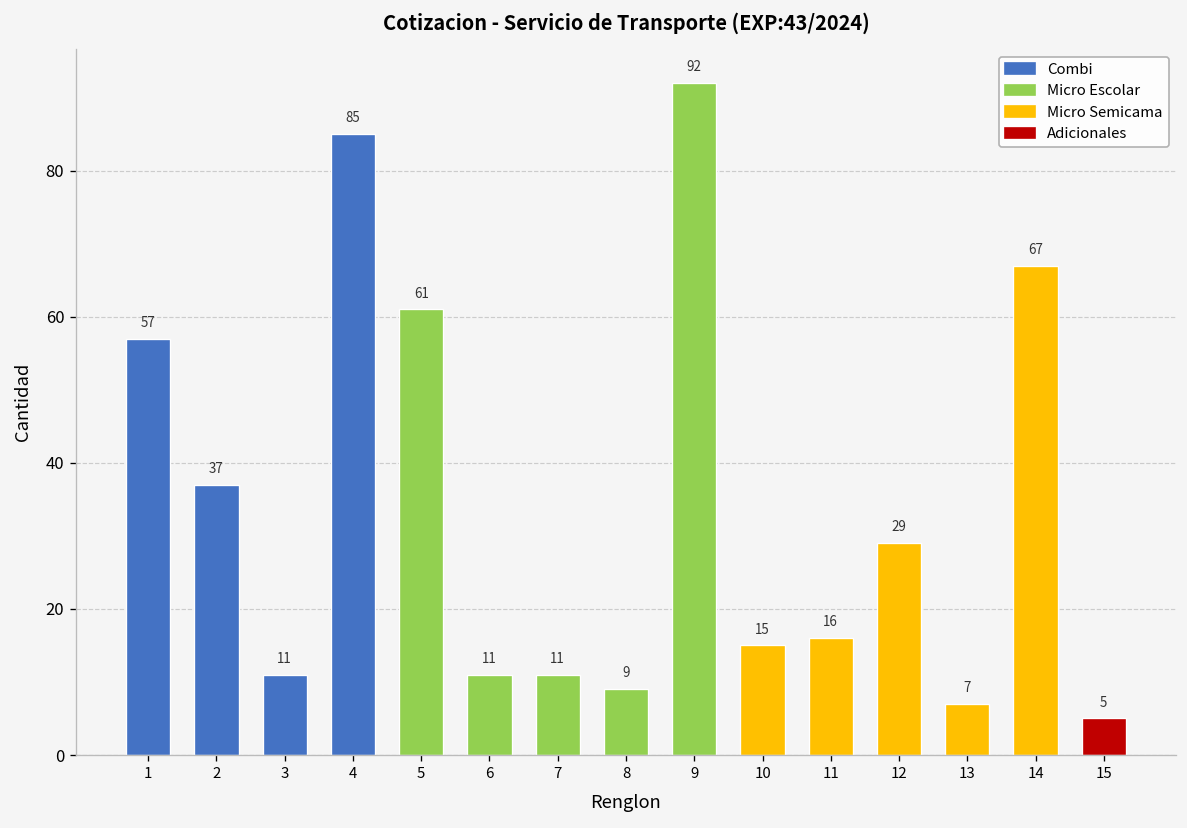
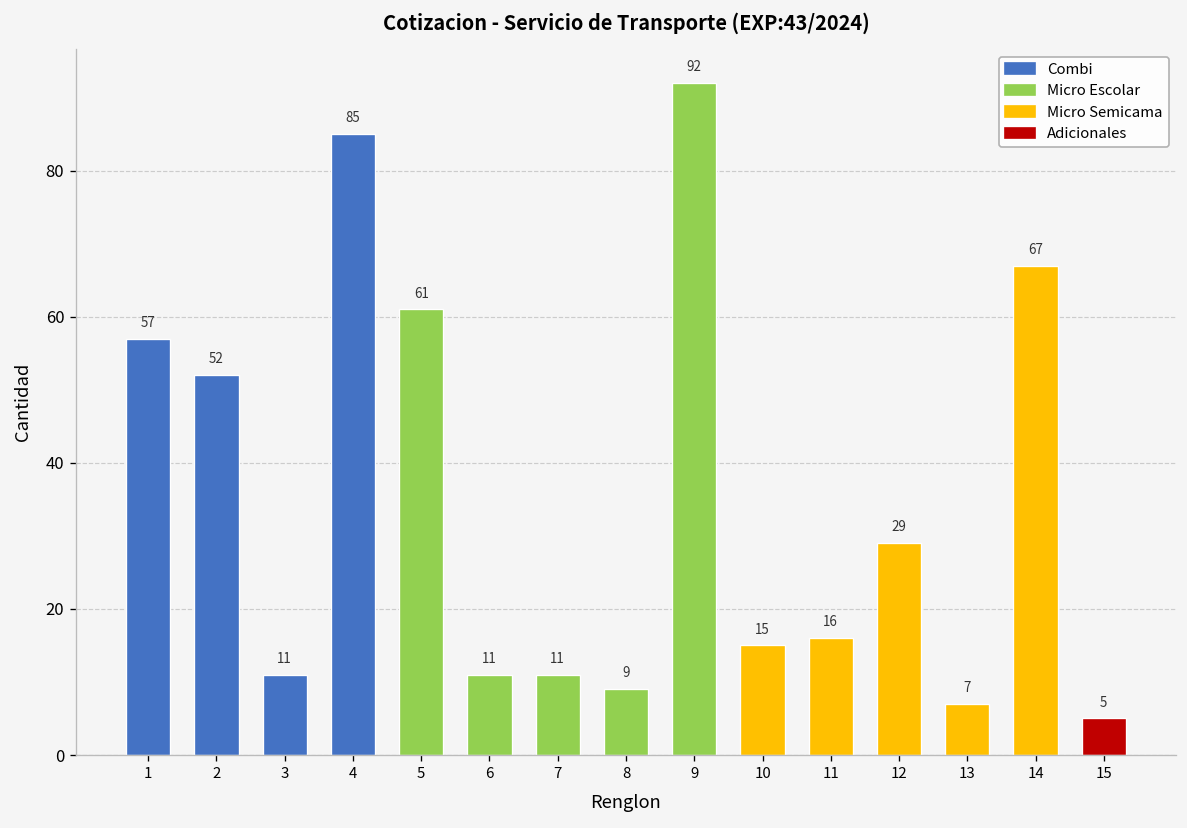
2: 37 -> 52
